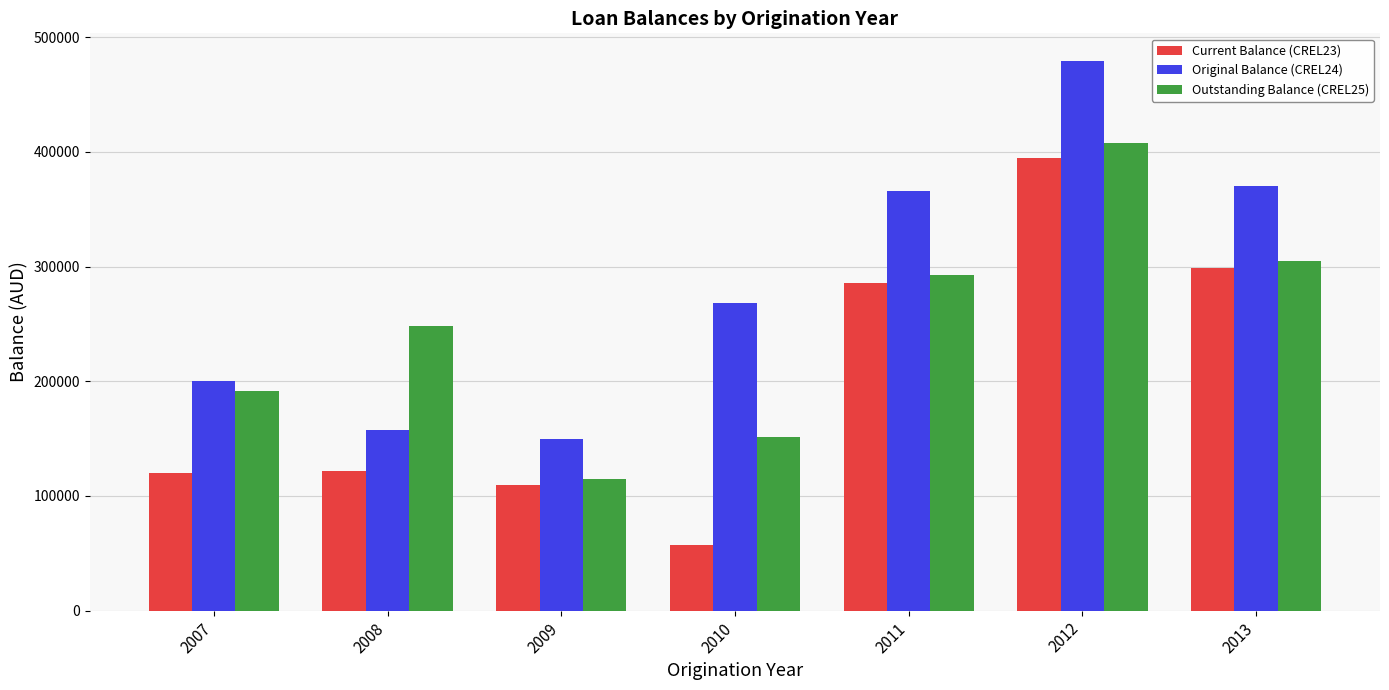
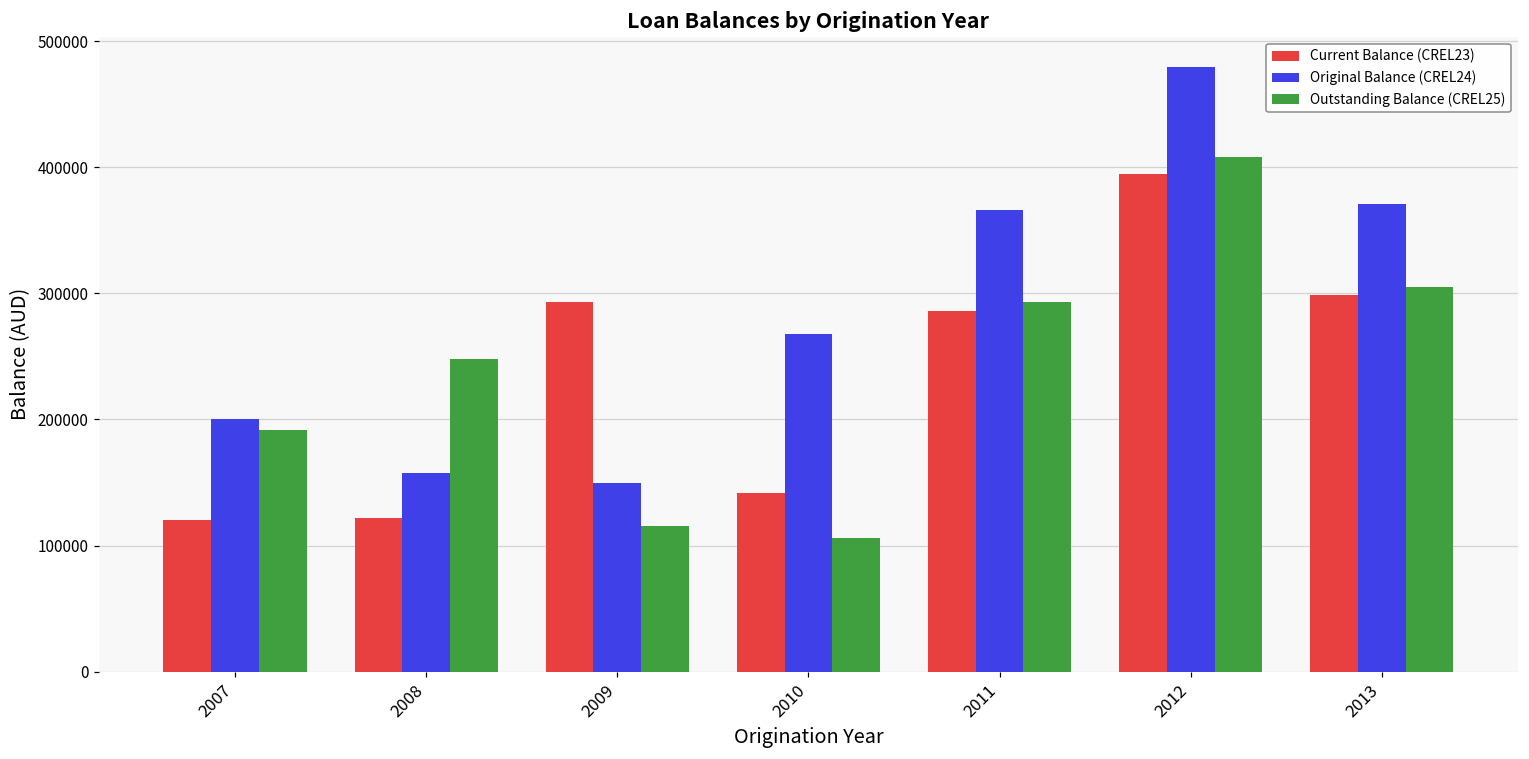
Current Balance (CREL23), 2009: 110000 -> 293000
Current Balance (CREL23), 2010: 57000 -> 142000
Outstanding Balance (CREL25), 2010: 151000 -> 106000
